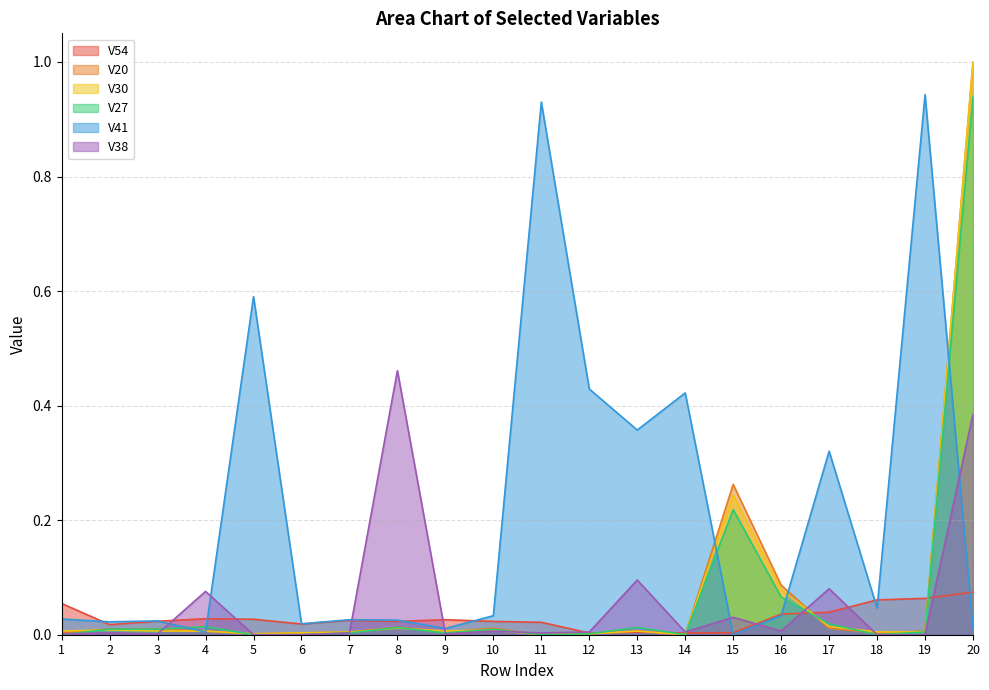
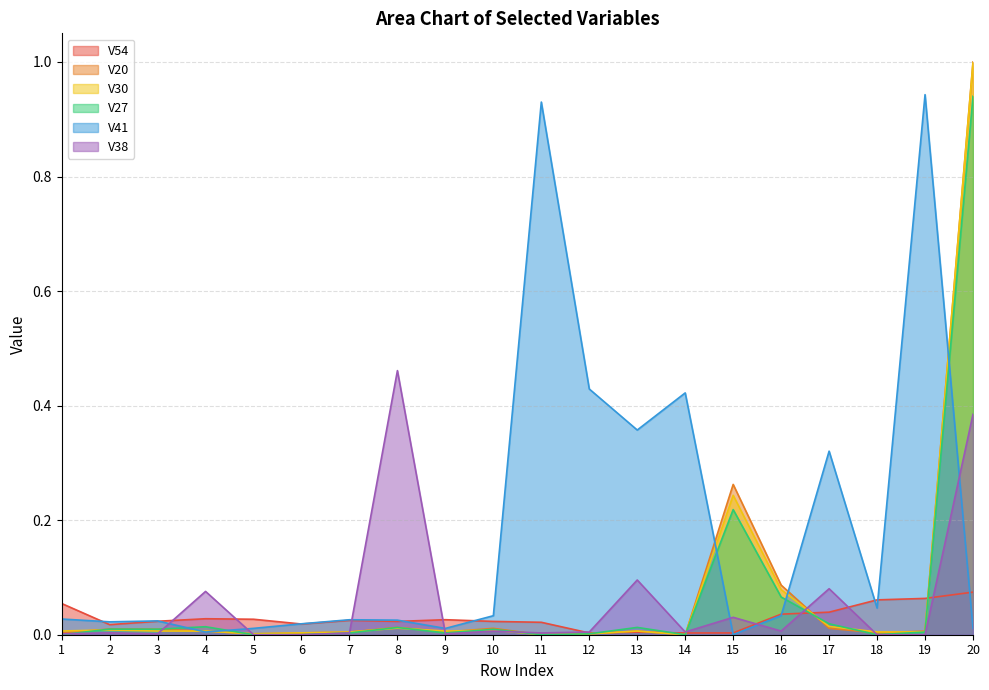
V41, 5: 0.59 -> 0.01
